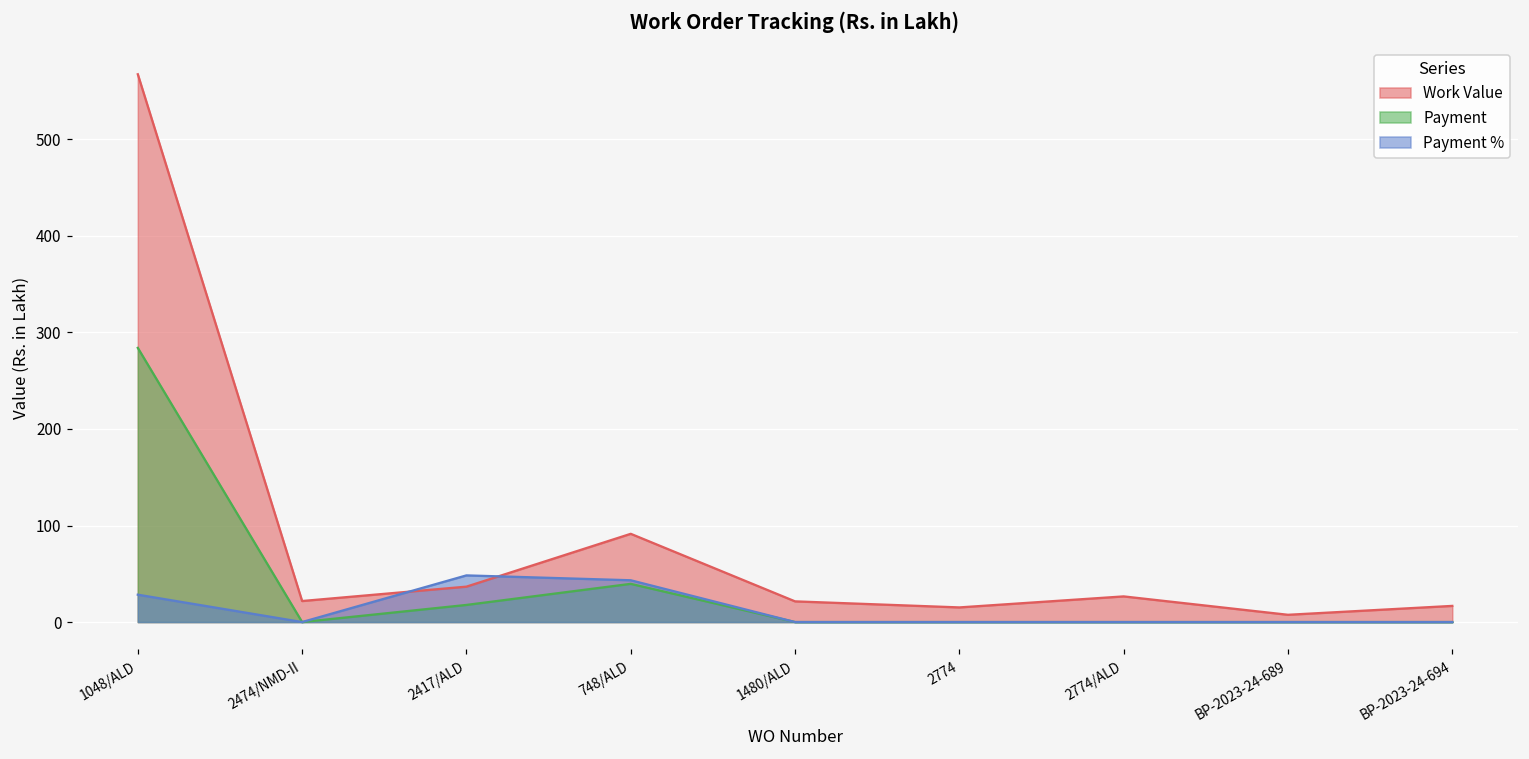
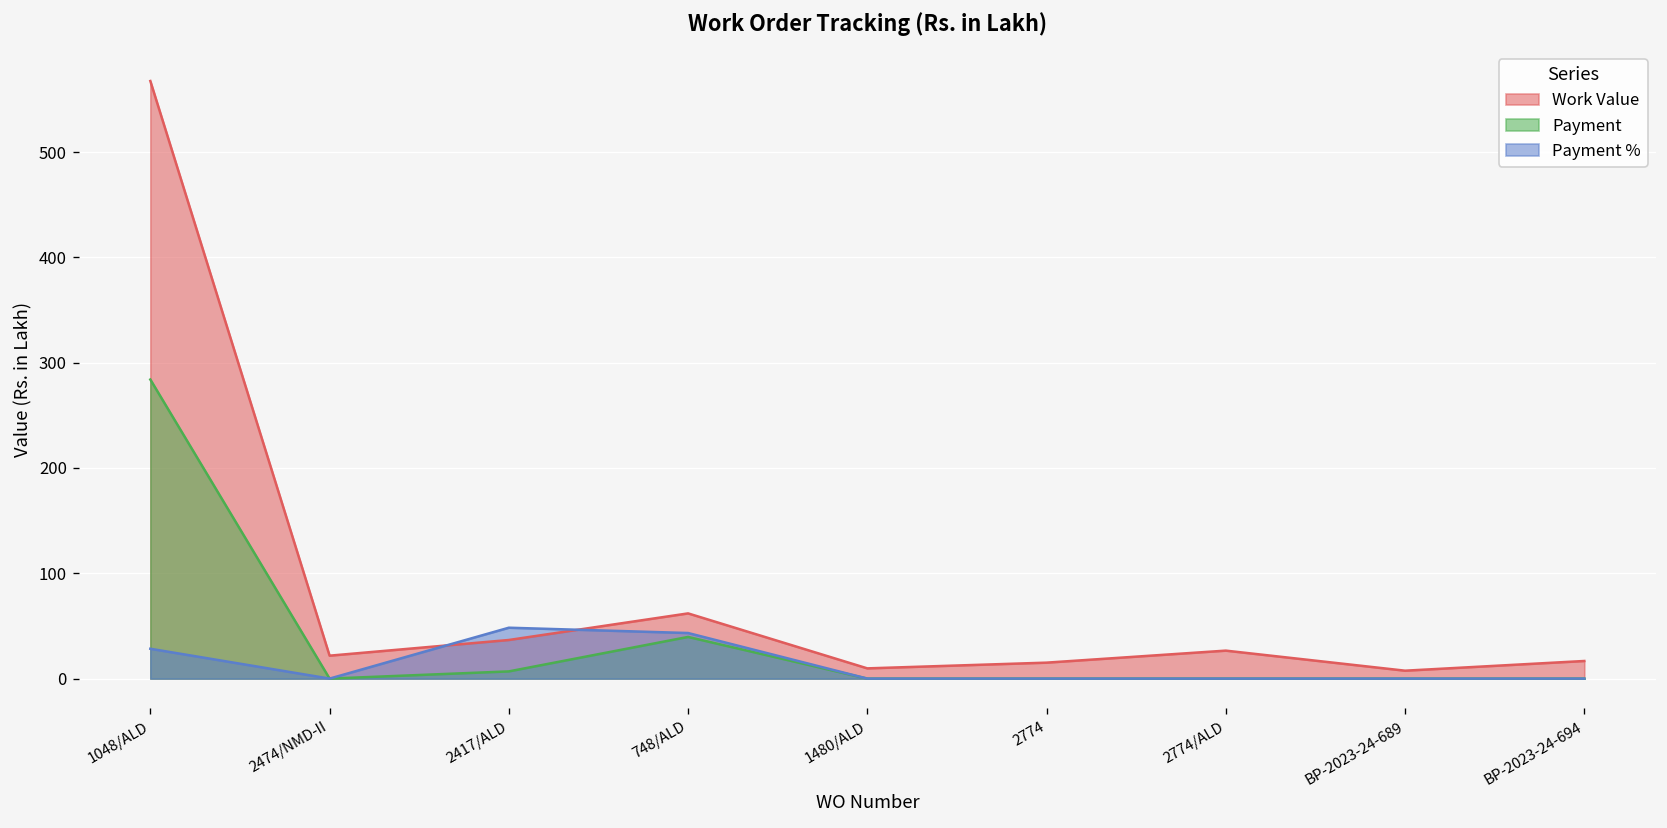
Payment, 2417/ALD: 20 -> 10
Work Value, 748/ALD: 90 -> 60
Work Value, 1480/ALD: 20 -> 10
